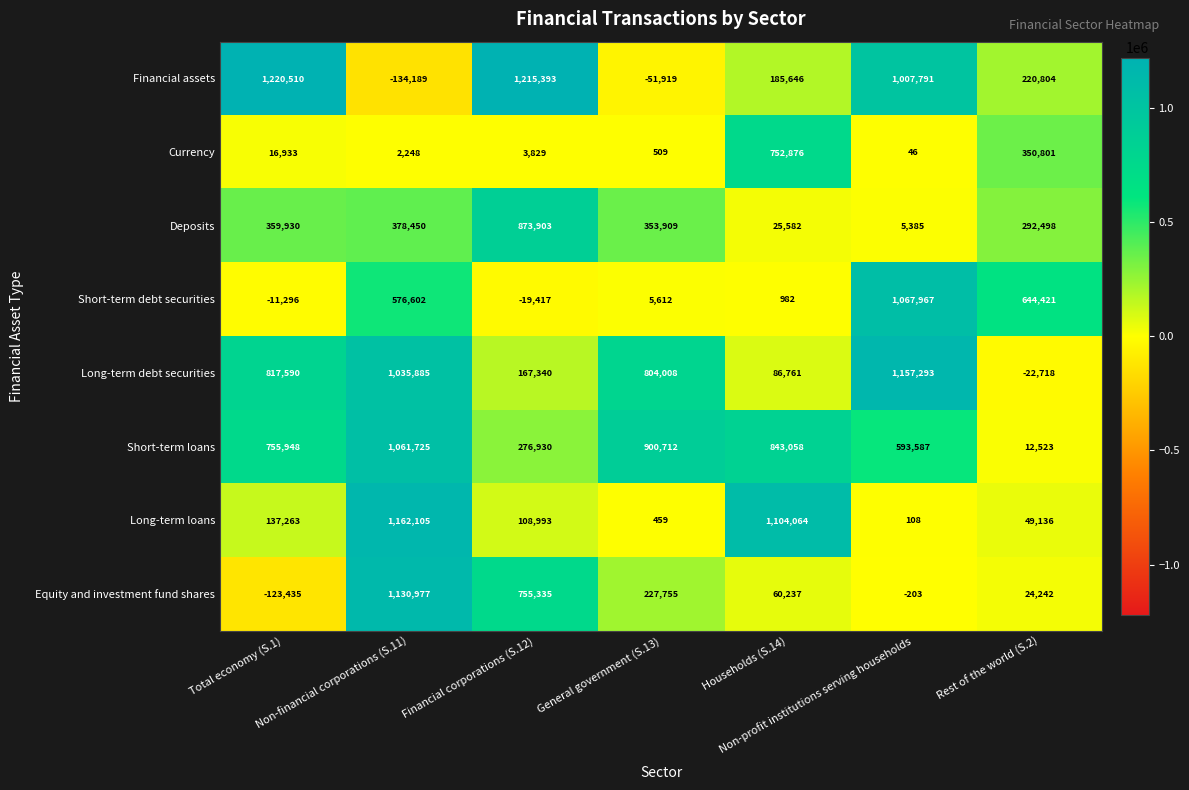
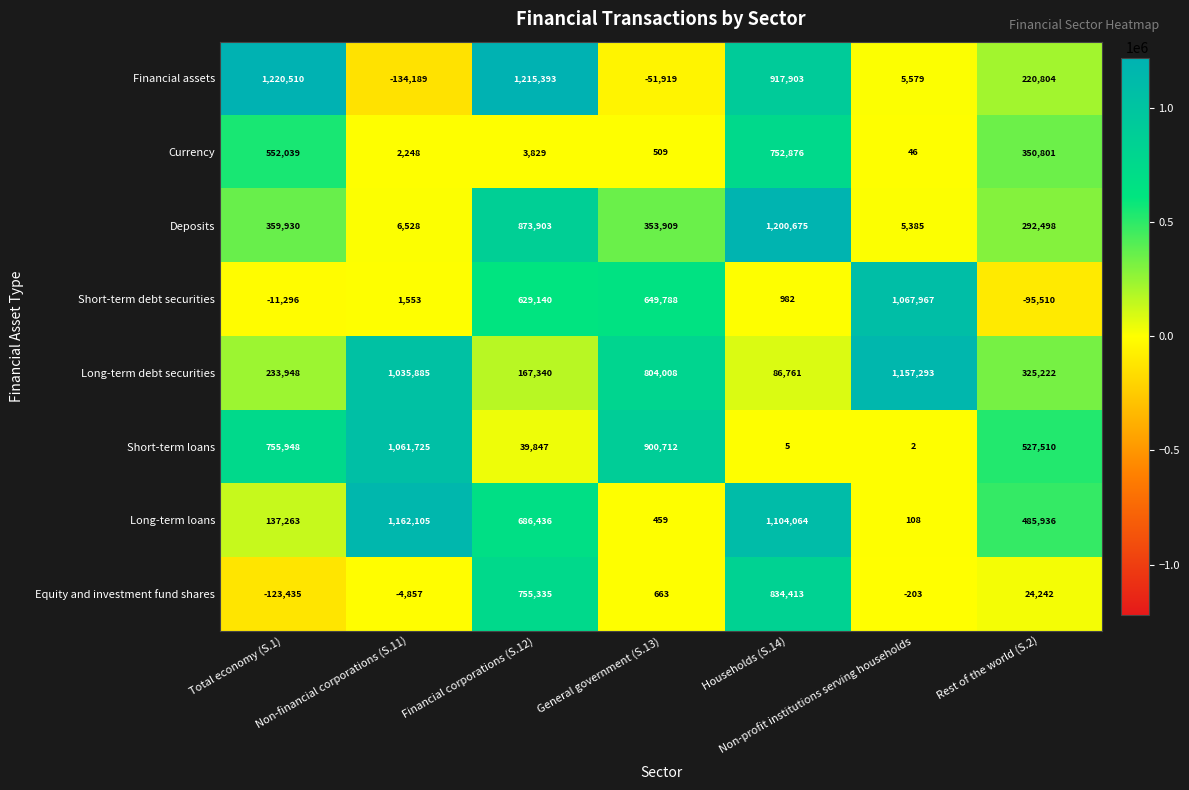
Financial assets, Households (S.14): 185,646 -> 917,903
Financial assets, Non-profit institutions serving households: 1,007,791 -> 5,579
Currency, Total economy (S.1): 16,933 -> 552,039
Deposits, Non-financial corporations (S.11): 378,450 -> 6,528
Deposits, Households (S.14): 25,582 -> 1,200,675
Short-term debt securities, Non-financial corporations (S.11): 576,602 -> 1,553
Short-term debt securities, Financial corporations (S.12): -19,417 -> 629,140
Short-term debt securities, General government (S.13): 5,612 -> 649,788
Short-term debt securities, Rest of the world (S.2): 644,421 -> -95,510
Long-term debt securities, Total economy (S.1): 817,590 -> 233,948
Long-term debt securities, Rest of the world (S.2): -22,718 -> 325,222
Short-term loans, Financial corporations (S.12): 276,930 -> 39,847
Short-term loans, Households (S.14): 843,058 -> 5
Short-term loans, Non-profit institutions serving households: 593,587 -> 2
Short-term loans, Rest of the world (S.2): 12,523 -> 527,510
Long-term loans, Financial corporations (S.12): 108,993 -> 686,436
Long-term loans, Rest of the world (S.2): 49,136 -> 485,936
Equity and investment fund shares, Non-financial corporations (S.11): 1,130,977 -> -4,857
Equity and investment fund shares, General government (S.13): 227,755 -> 663
Equity and investment fund shares, Households (S.14): 60,237 -> 834,413
